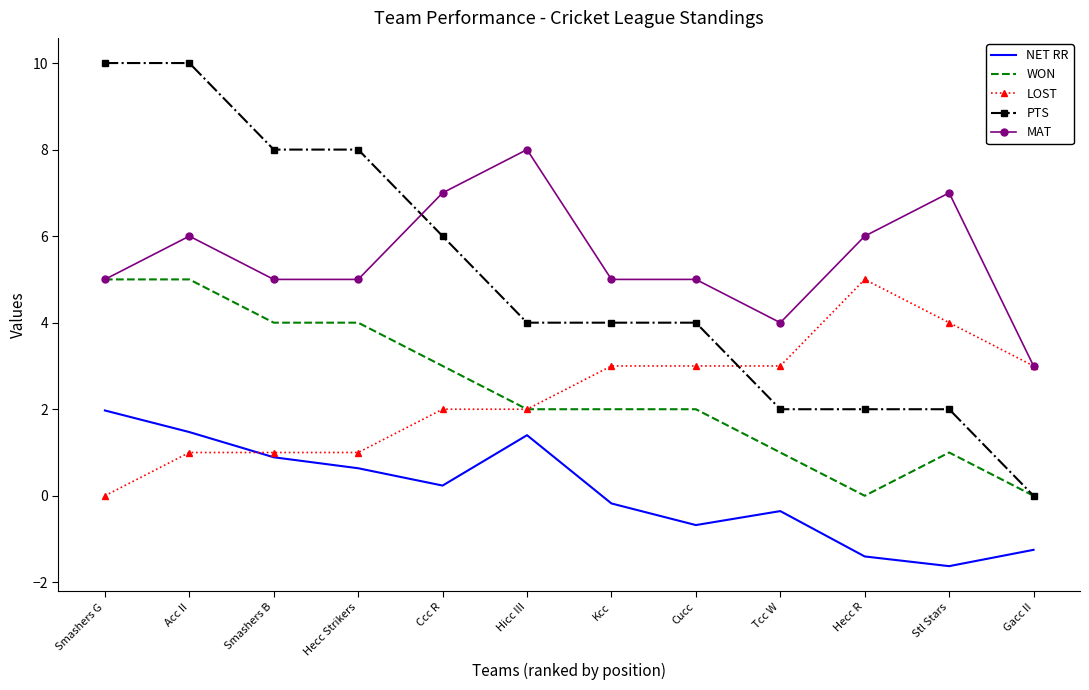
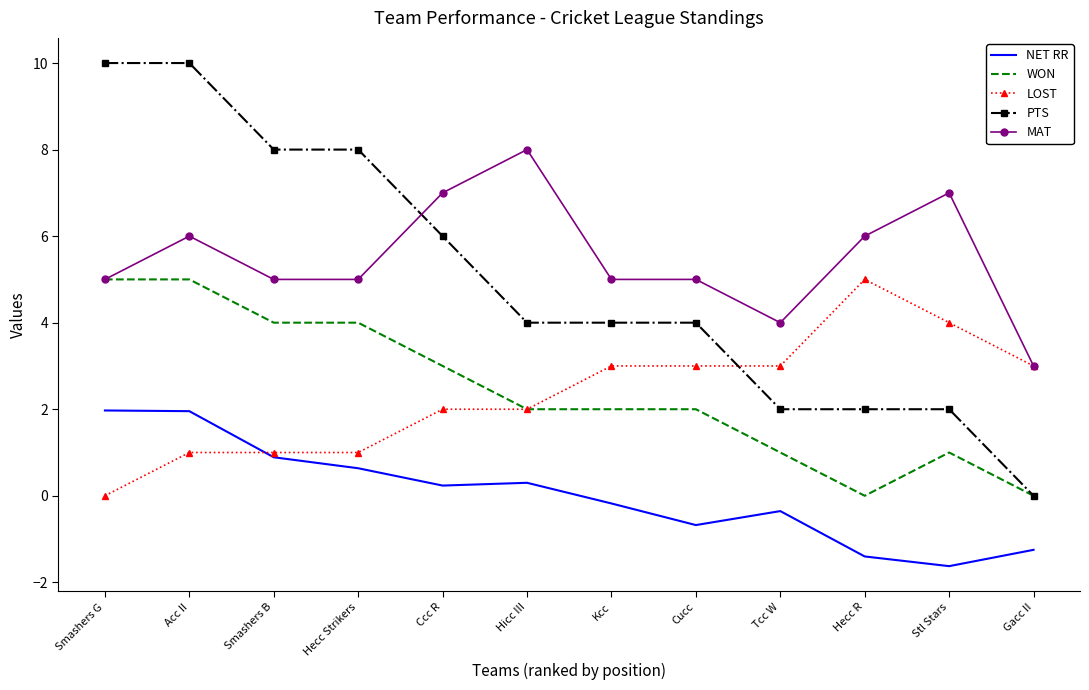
NET RR, Acc II: 1.5 -> 2.0
NET RR, Hicc III: 1.4 -> 0.3
